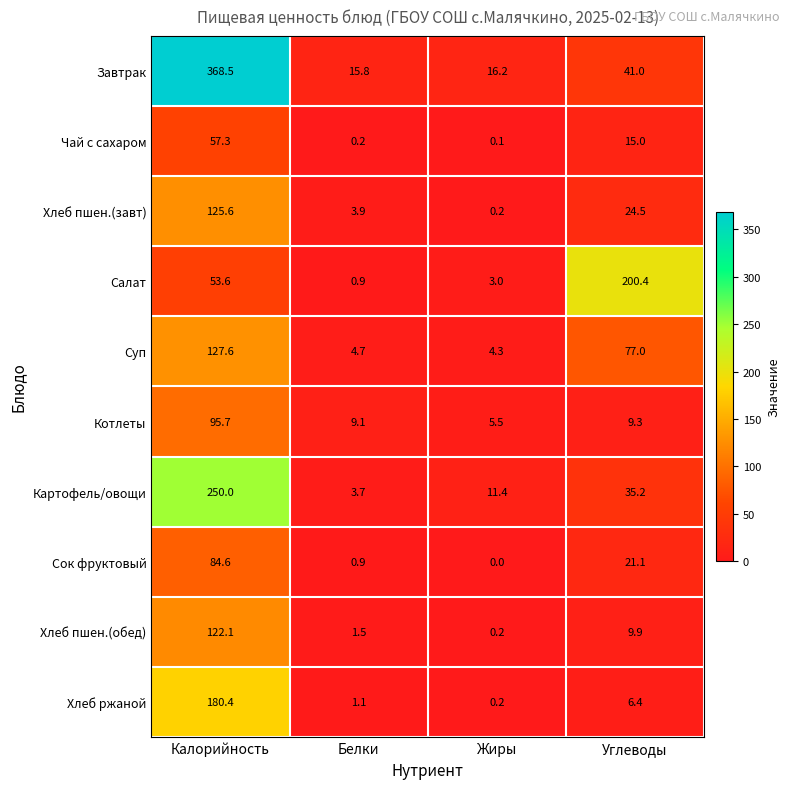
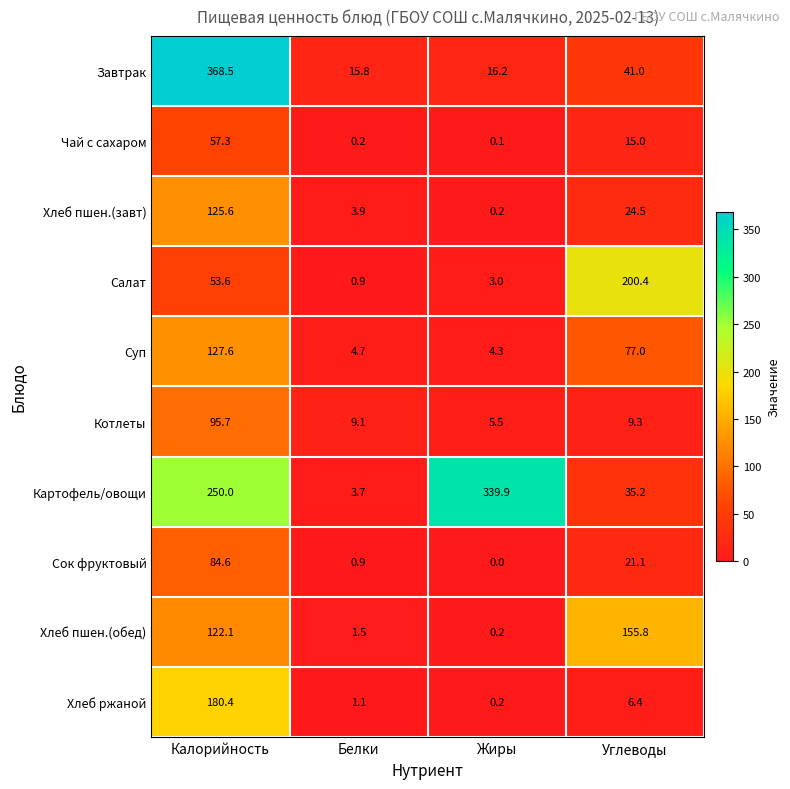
Картофель/овощи, Жиры: 11.4 -> 339.9
Хлеб пшен.(обед), Углеводы: 9.9 -> 155.8
